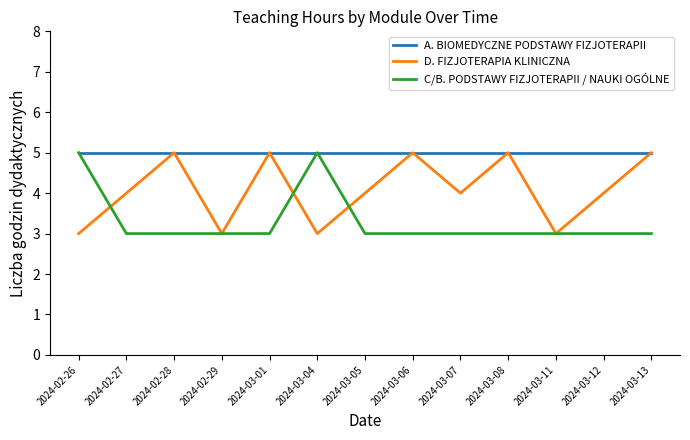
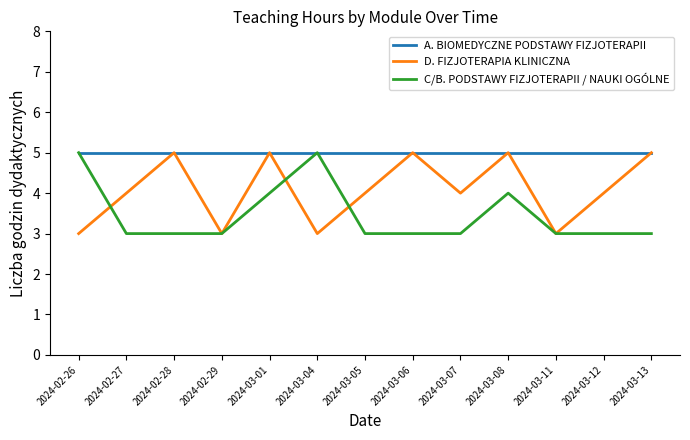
C/B. PODSTAWY FIZJOTERAPII / NAUKI OGÓLNE, 2024-03-01: 3 -> 4
C/B. PODSTAWY FIZJOTERAPII / NAUKI OGÓLNE, 2024-03-08: 3 -> 4
